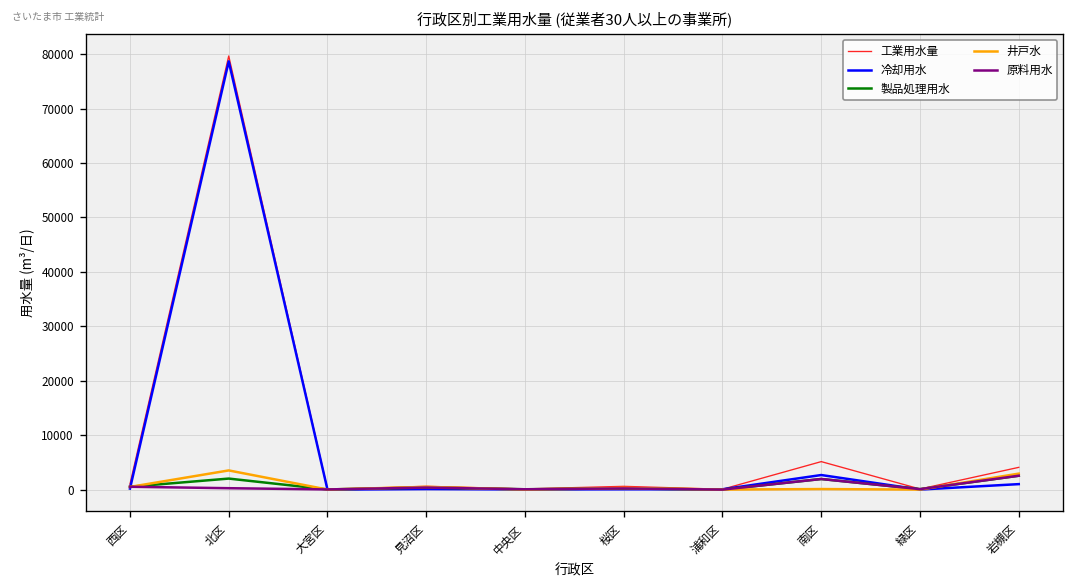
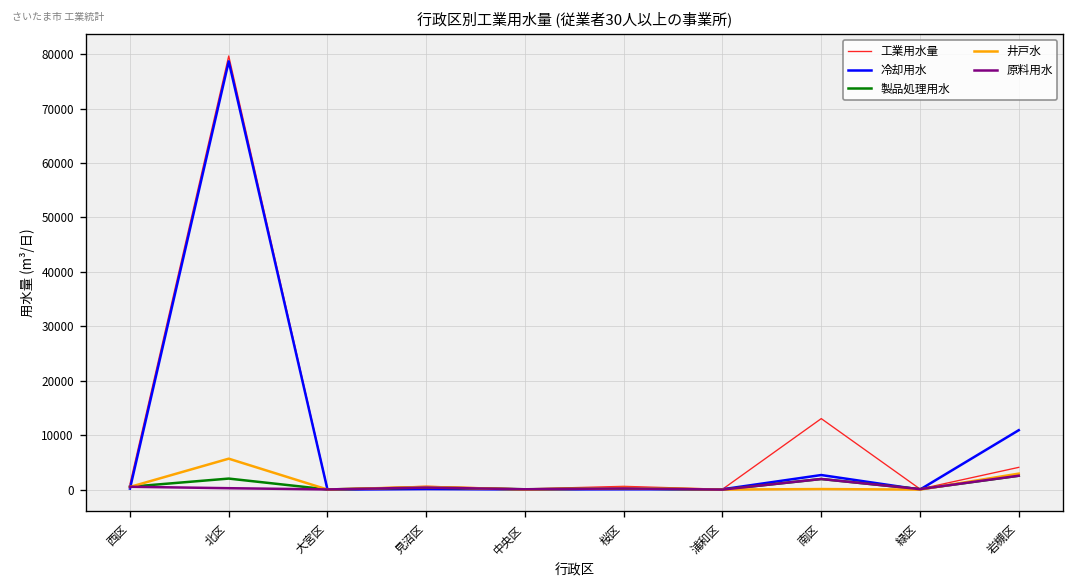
井戸水, 北区: 4000 -> 6000
工業用水量, 南区: 5000 -> 13000
冷却用水, 岩槻区: 1000 -> 11000
